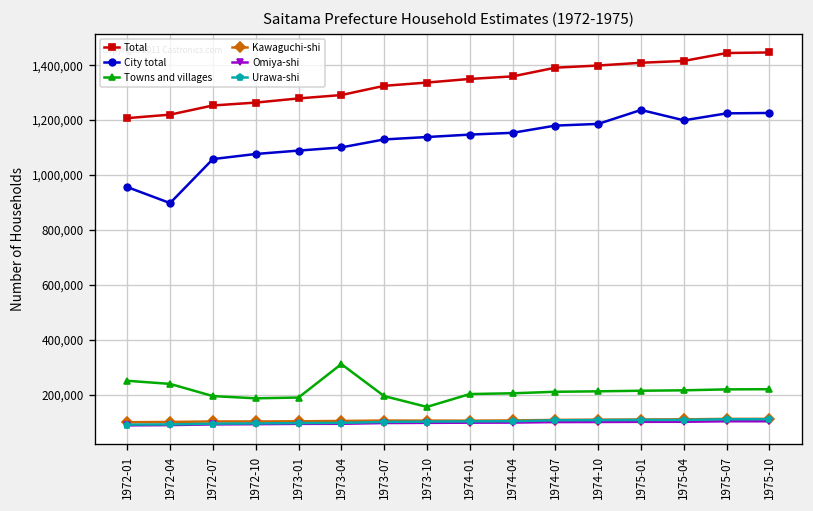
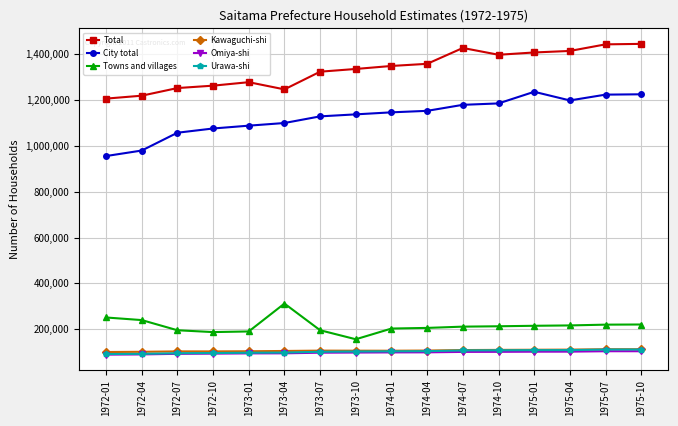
City total, 1972-04: 900,000 -> 980,000
Total, 1973-04: 1,290,000 -> 1,250,000
Total, 1974-07: 1,390,000 -> 1,430,000
